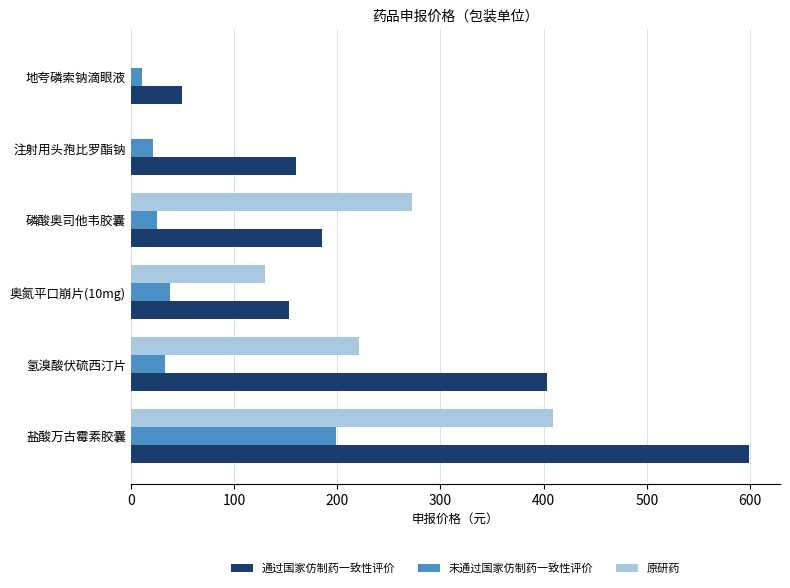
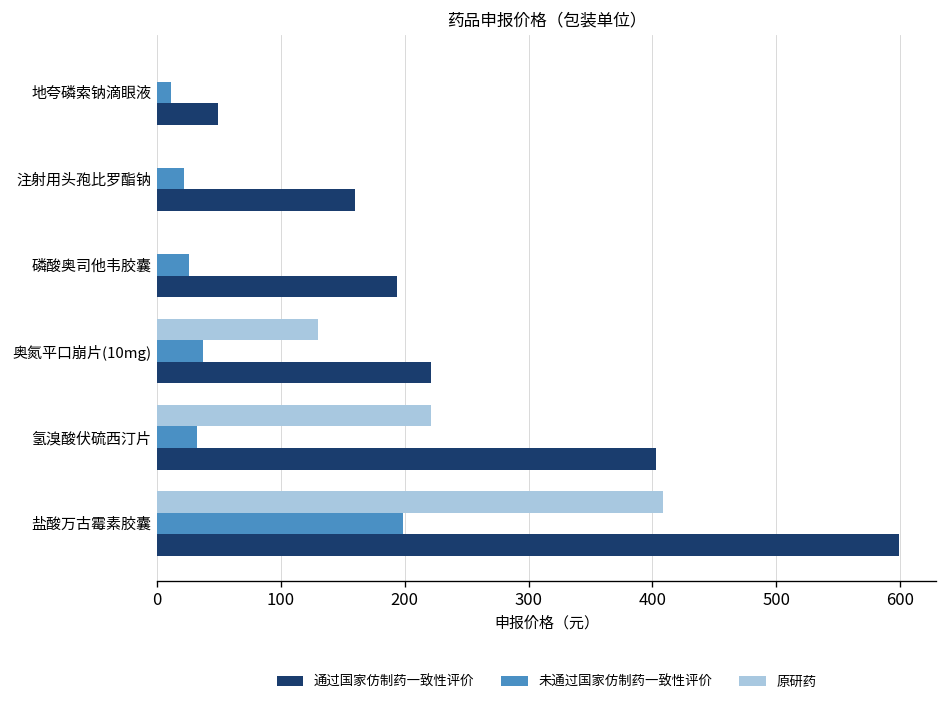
原研药, 磷酸奥司他韦胶囊: 273 -> 0
通过国家仿制药一致性评价, 磷酸奥司他韦胶囊: 186 -> 194
通过国家仿制药一致性评价, 奥氮平口崩片(10mg): 153 -> 221
